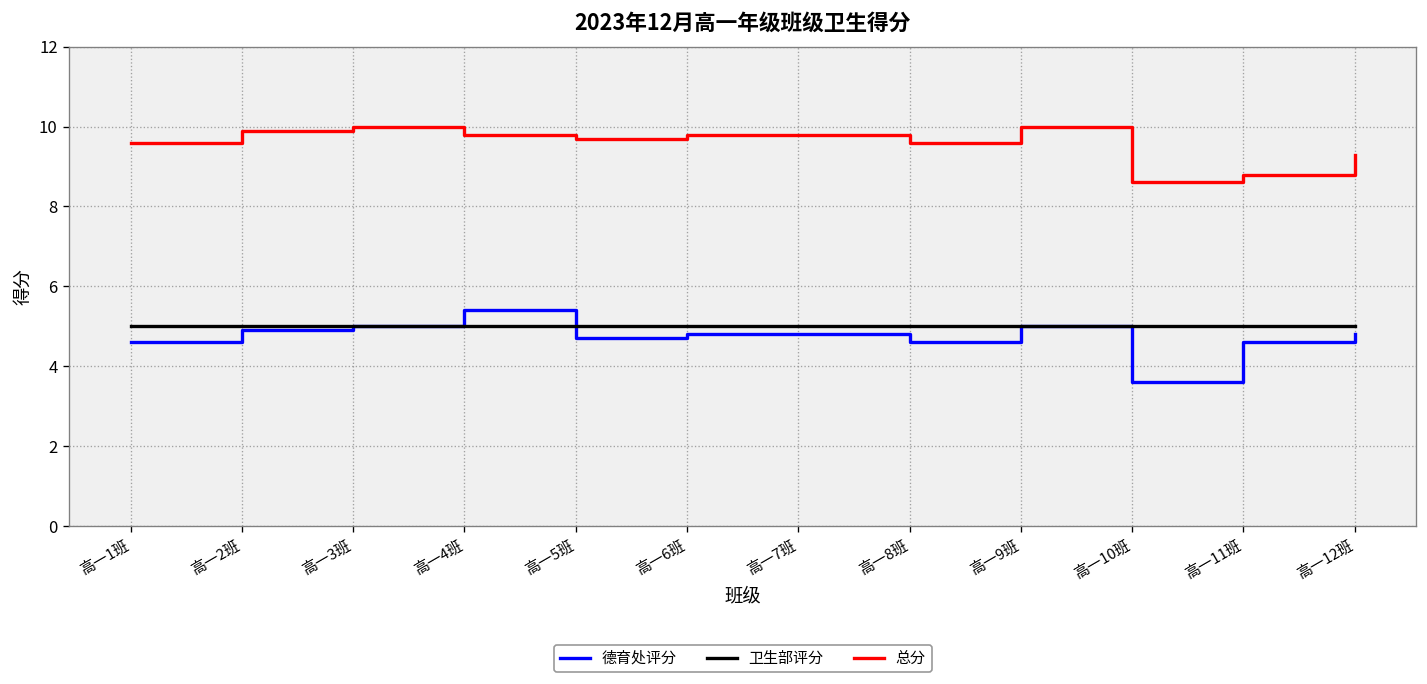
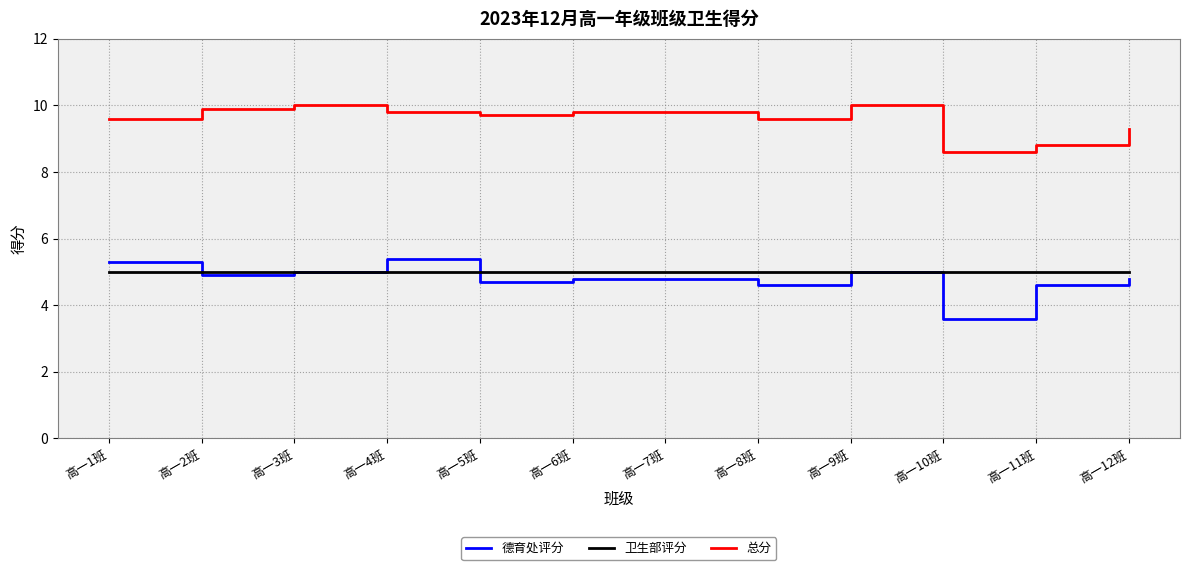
德育处评分, 高一1班: 4.6 -> 5.3
